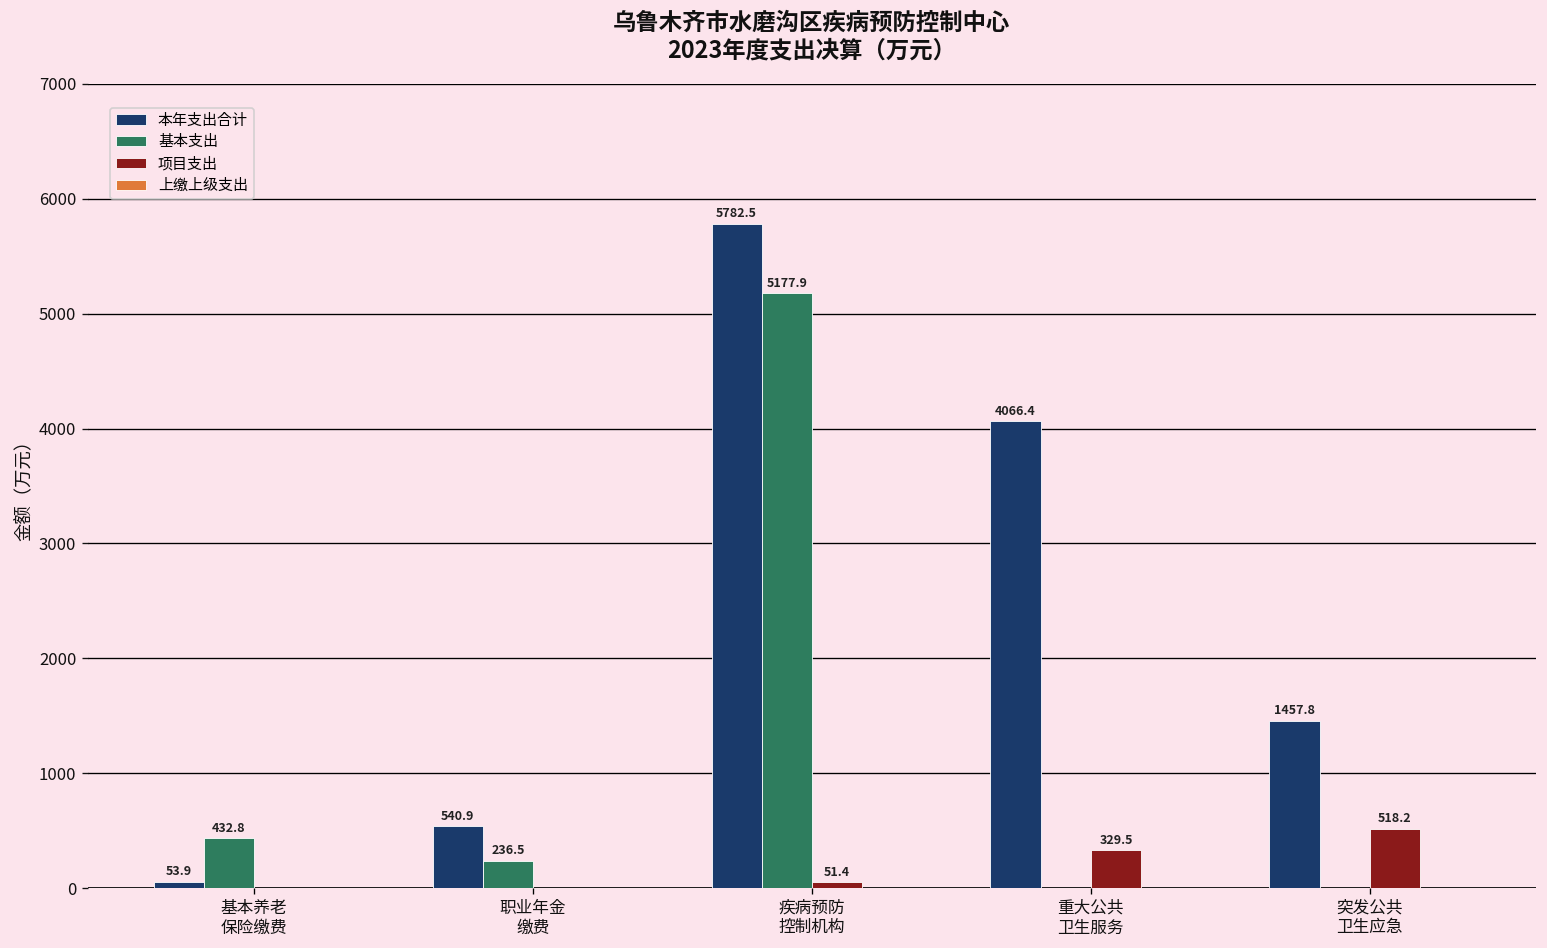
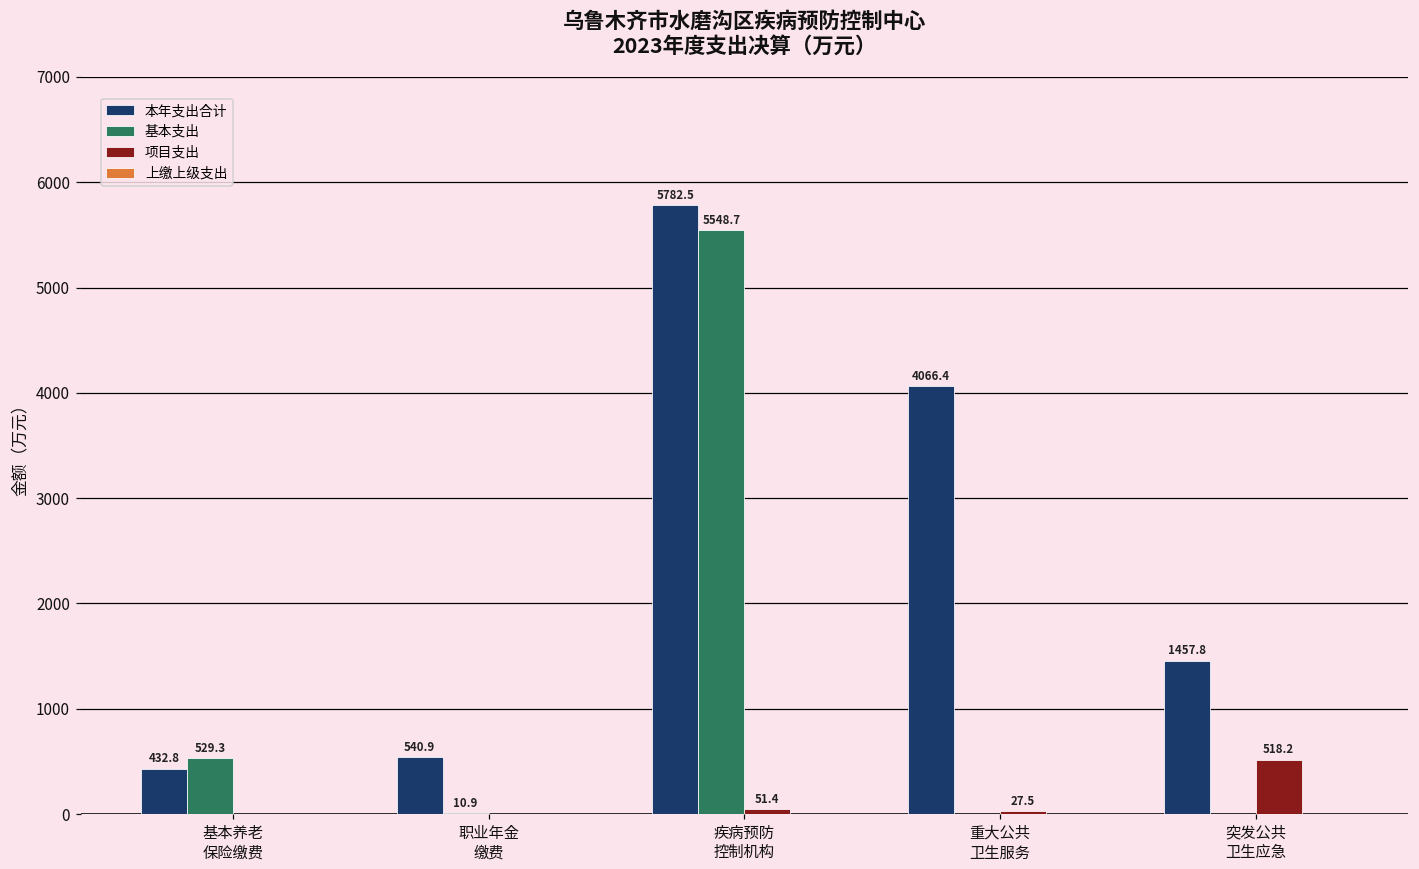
本年支出合计, 基本养老 保险缴费: 53.9 -> 432.8
基本支出, 基本养老 保险缴费: 432.8 -> 529.3
基本支出, 职业年金 缴费: 236.5 -> 10.9
基本支出, 疾病预防 控制机构: 5177.9 -> 5548.7
项目支出, 重大公共 卫生服务: 329.5 -> 27.5
